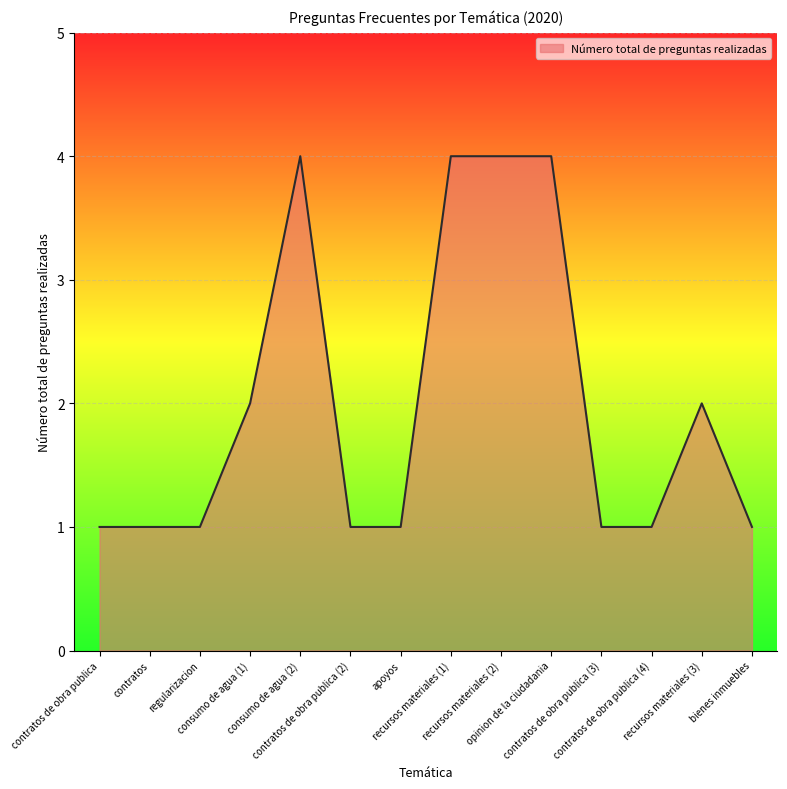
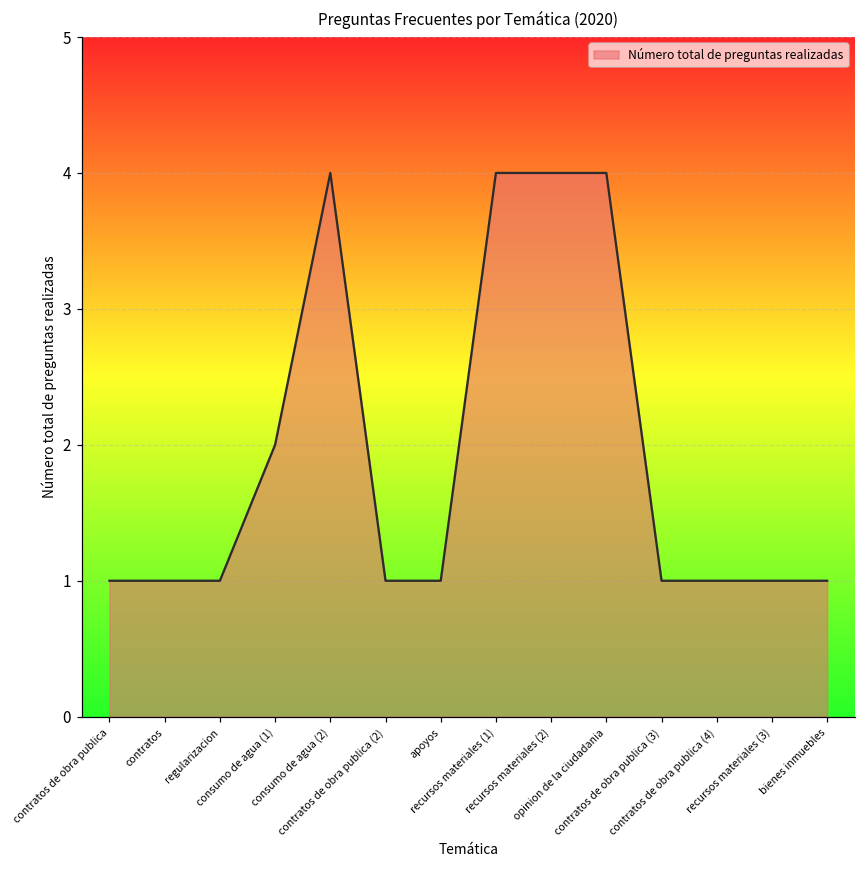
recursos materiales (3): 2 -> 1
